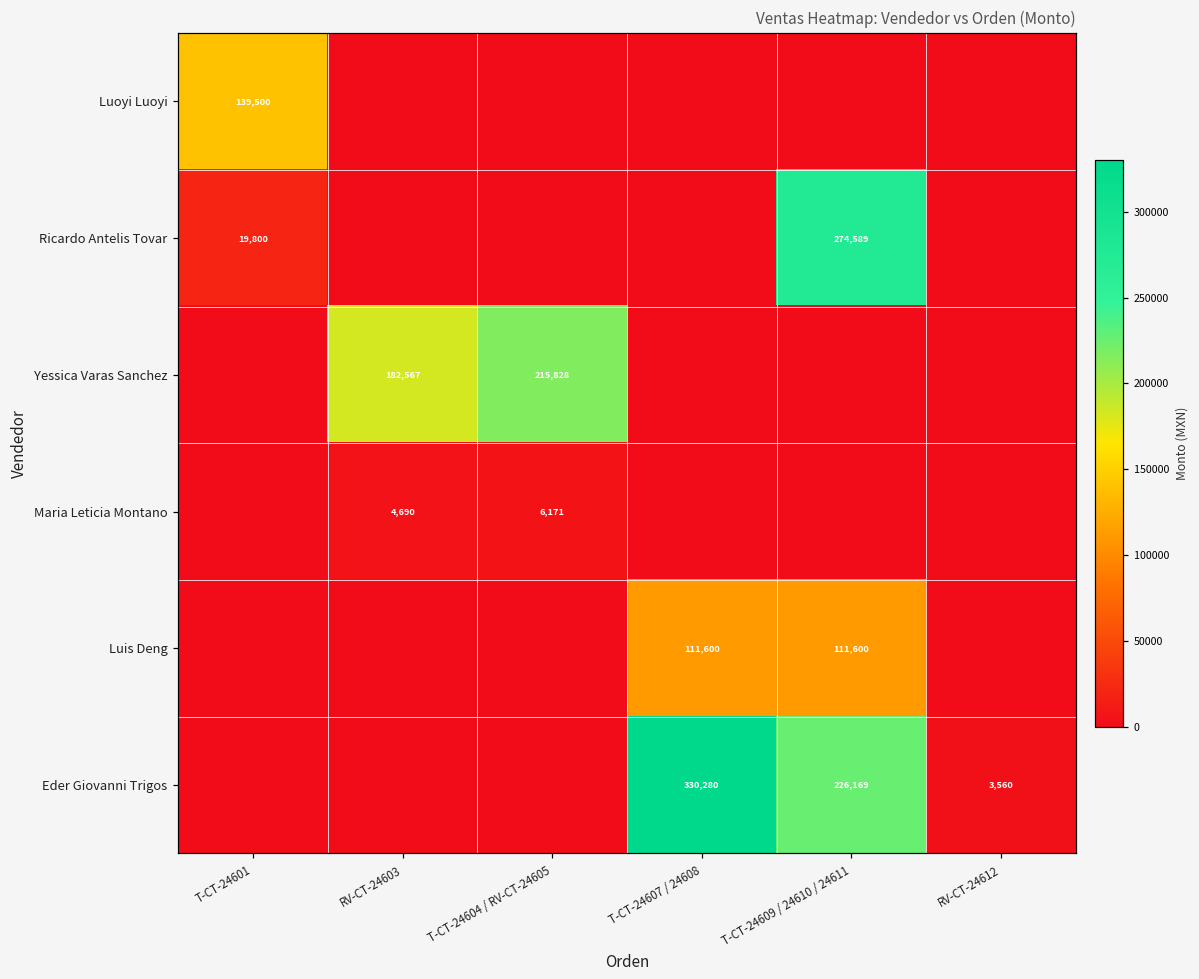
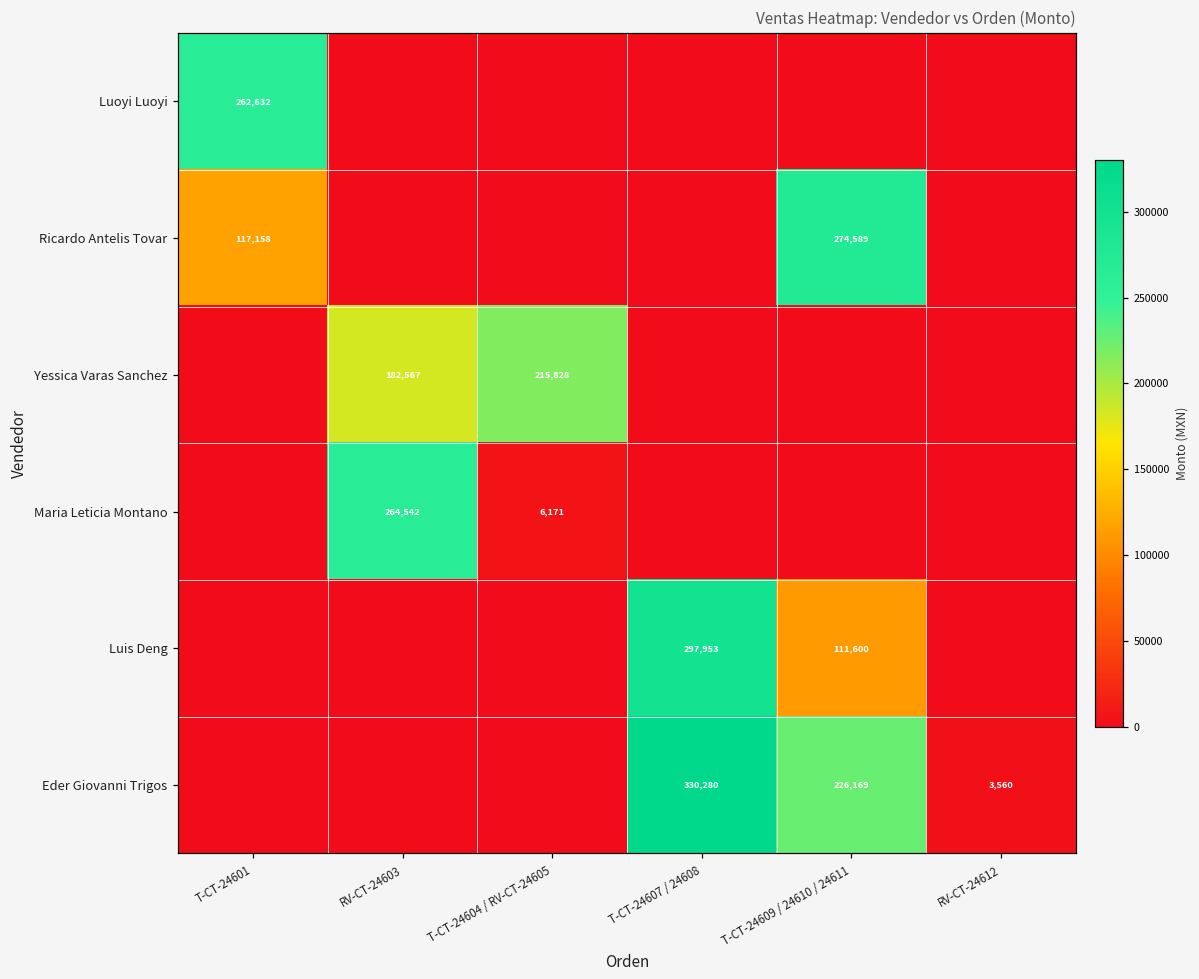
Luoyi Luoyi, T-CT-24601: 139,500 -> 262,632
Ricardo Antelis Tovar, T-CT-24601: 19,800 -> 117,158
Maria Leticia Montano, RV-CT-24603: 4,690 -> 264,542
Luis Deng, T-CT-24607 / 24608: 111,600 -> 297,953
